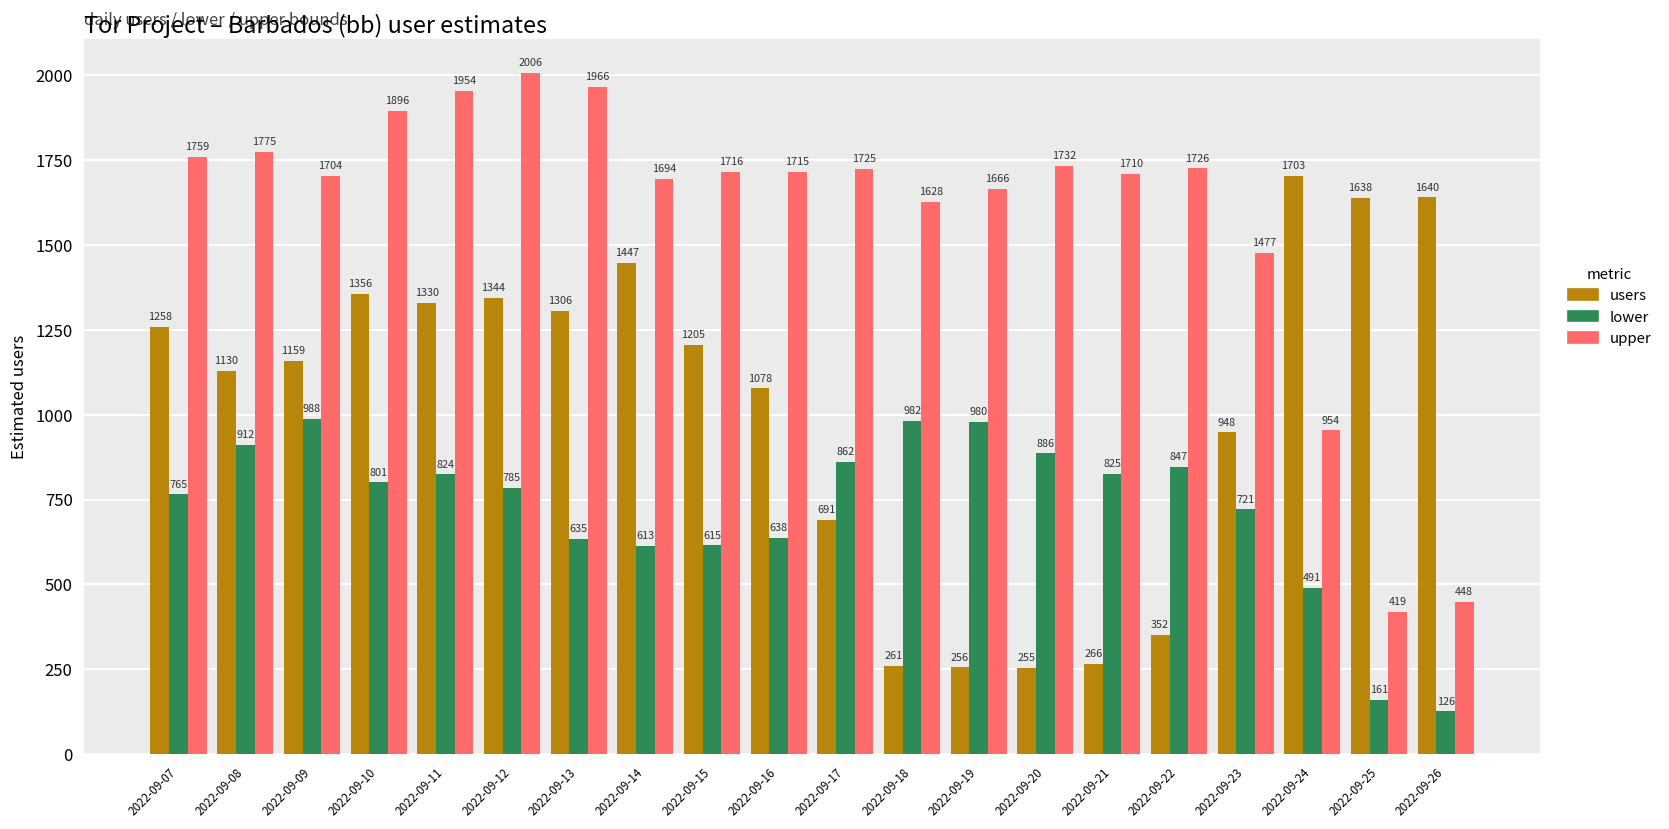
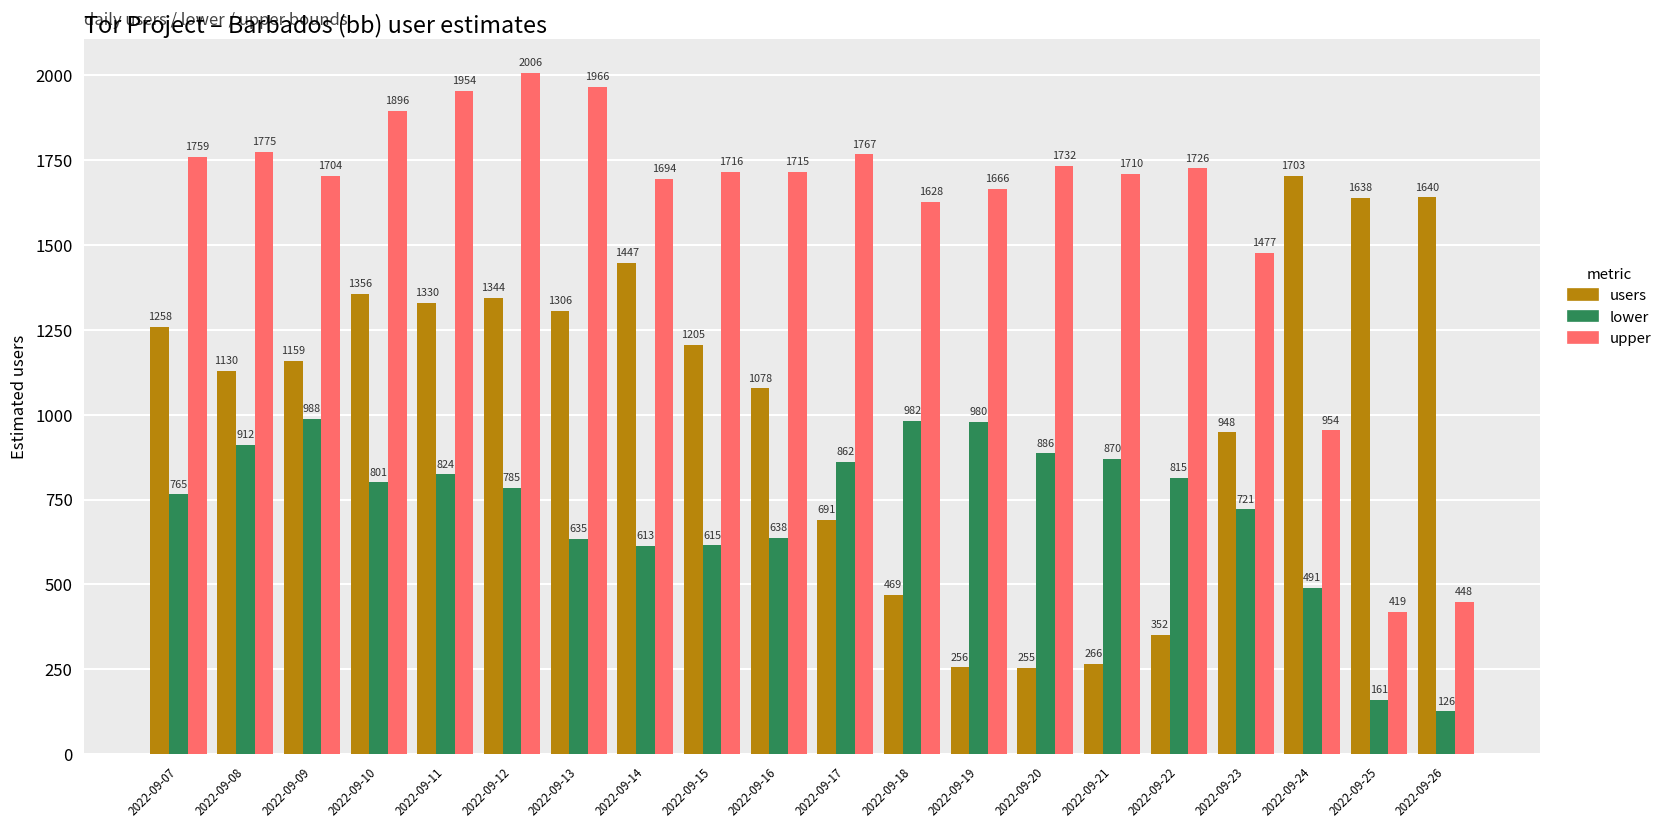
upper, 2022-09-17: 1725 -> 1767
users, 2022-09-18: 261 -> 469
lower, 2022-09-21: 825 -> 870
lower, 2022-09-22: 847 -> 815
